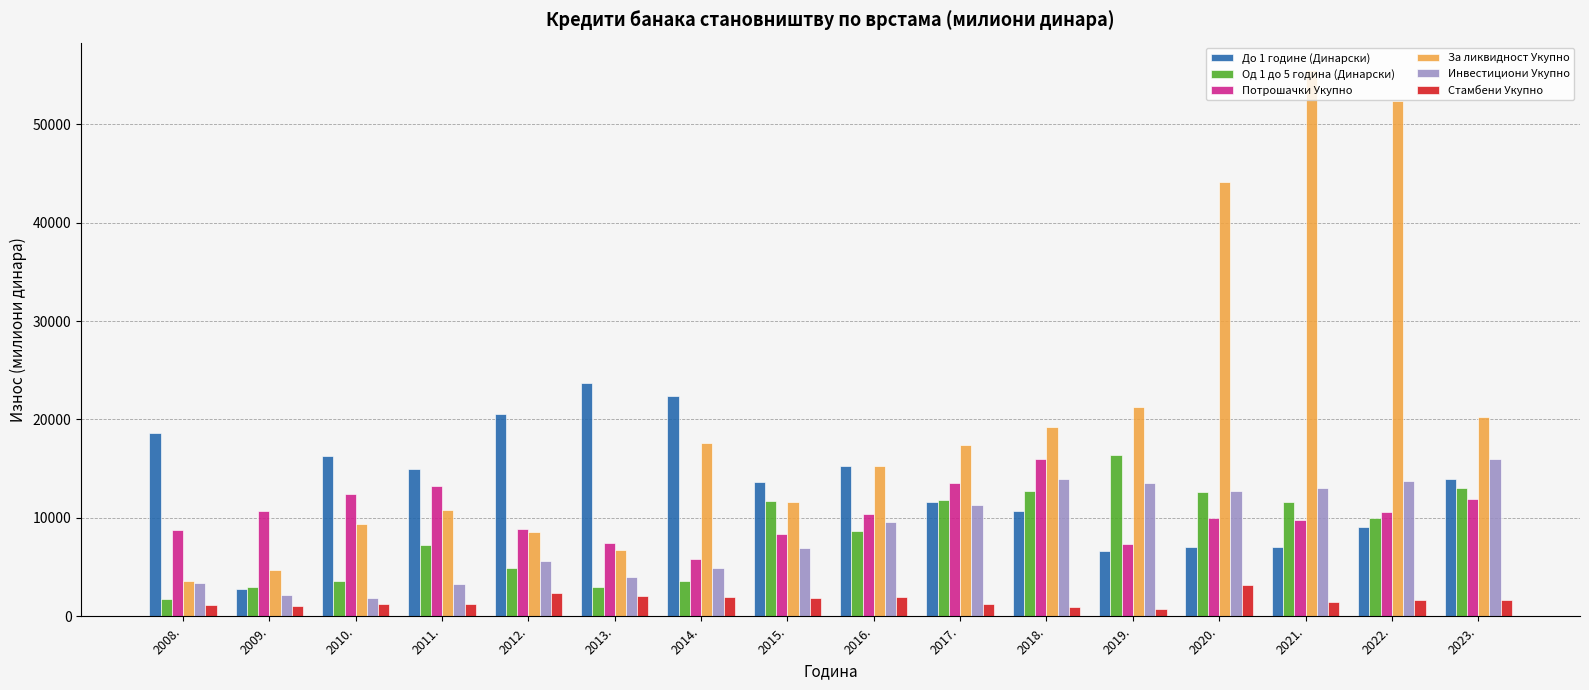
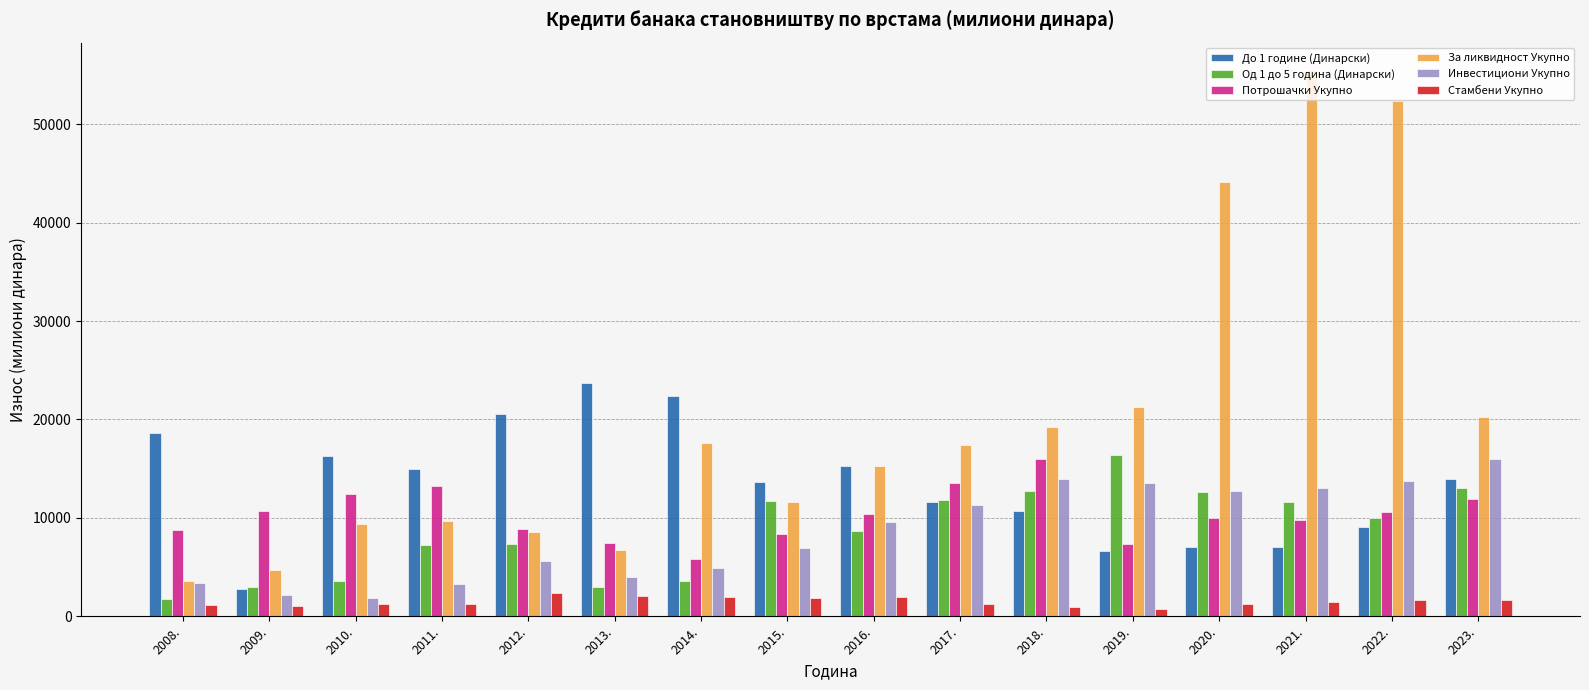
За ликвидност Укупно, 2011.: 11000 -> 10000
Од 1 до 5 година (Динарски), 2012.: 5000 -> 7000
Стамбени Укупно, 2020.: 3000 -> 1000
